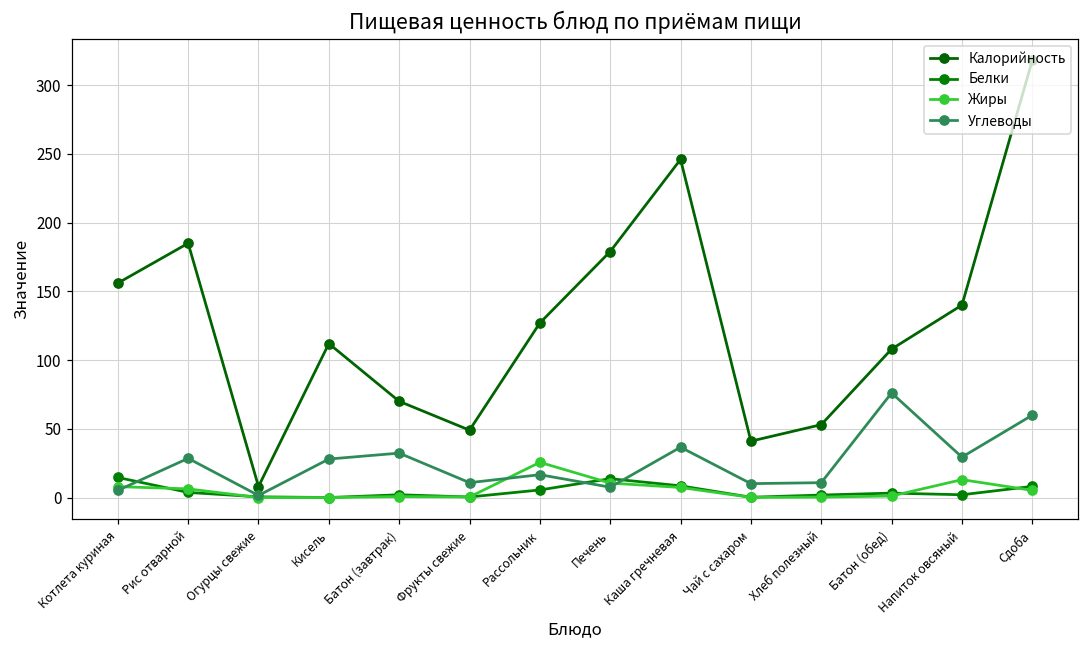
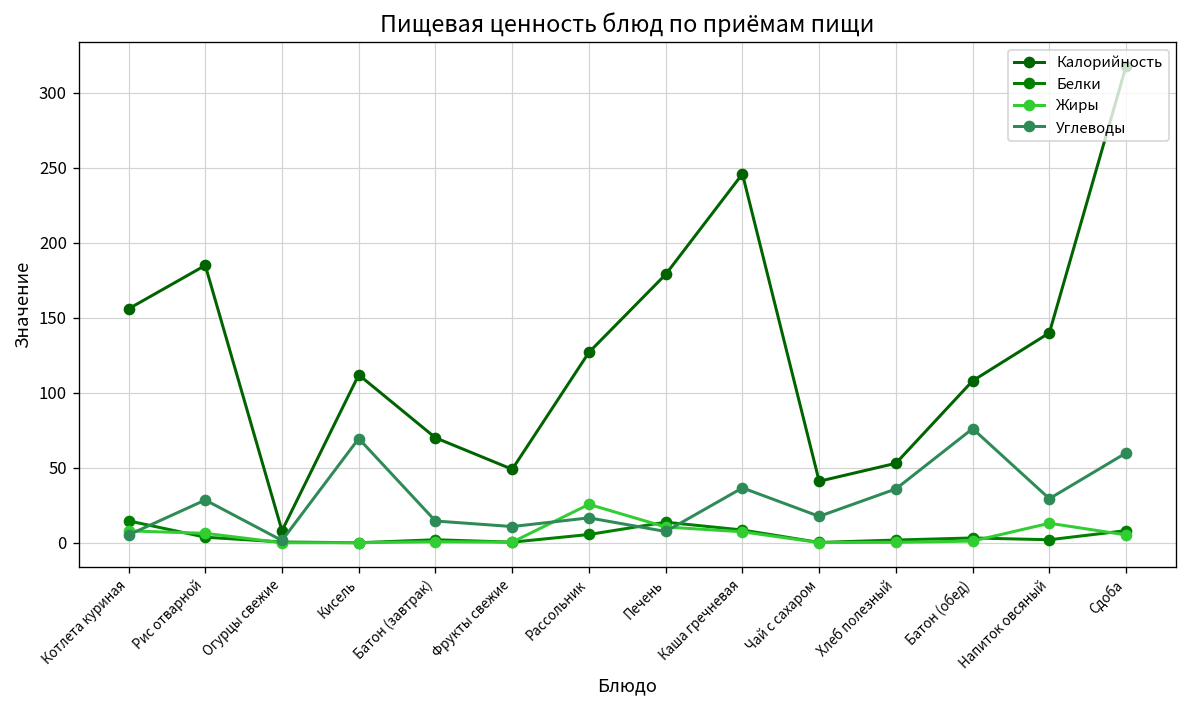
Углеводы, Кисель: 28 -> 70
Углеводы, Батон (завтрак): 32 -> 15
Углеводы, Чай с сахаром: 10 -> 18
Углеводы, Хлеб полезный: 11 -> 36
